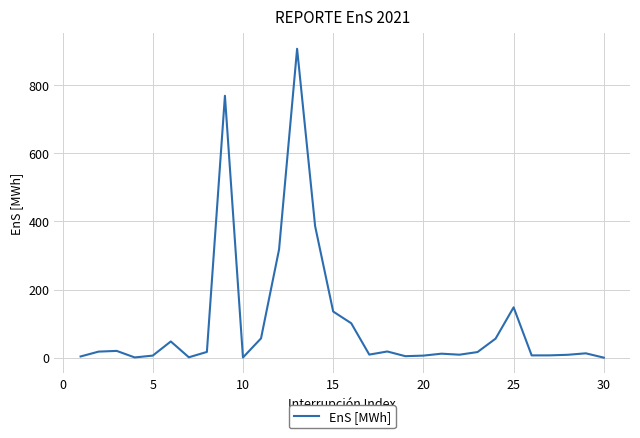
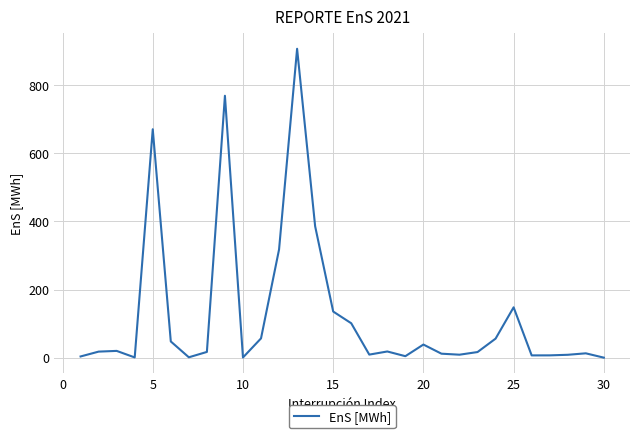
5: 10 -> 670
20: 10 -> 40
